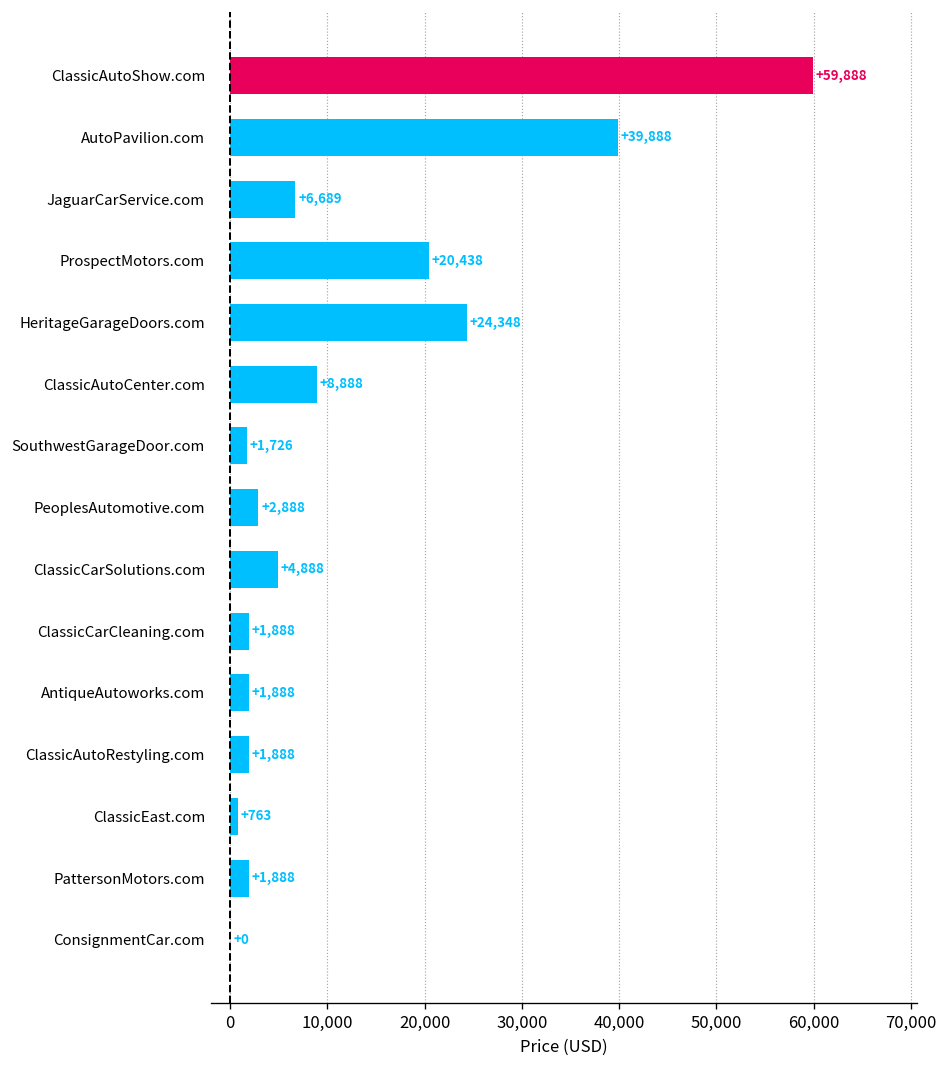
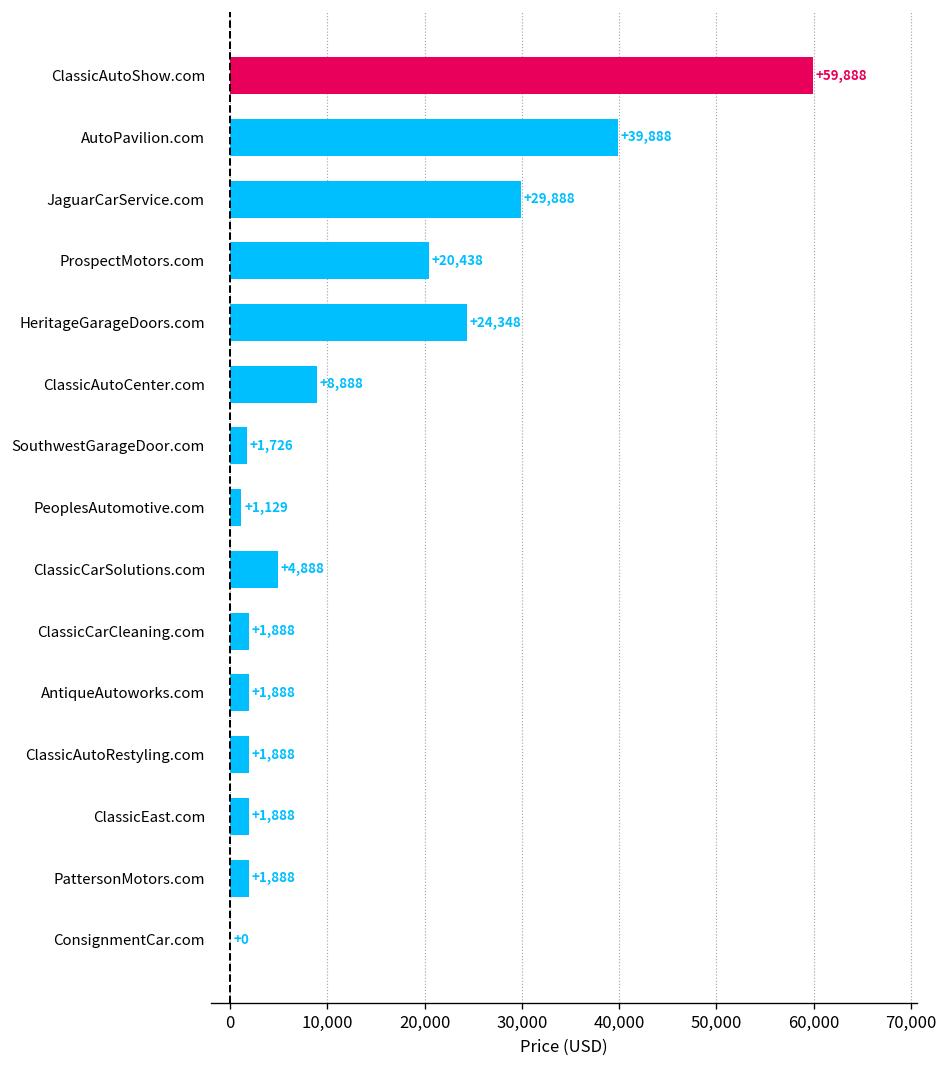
JaguarCarService.com: +6,689 -> +29,888
PeoplesAutomotive.com: +2,888 -> +1,129
ClassicEast.com: +763 -> +1,888
